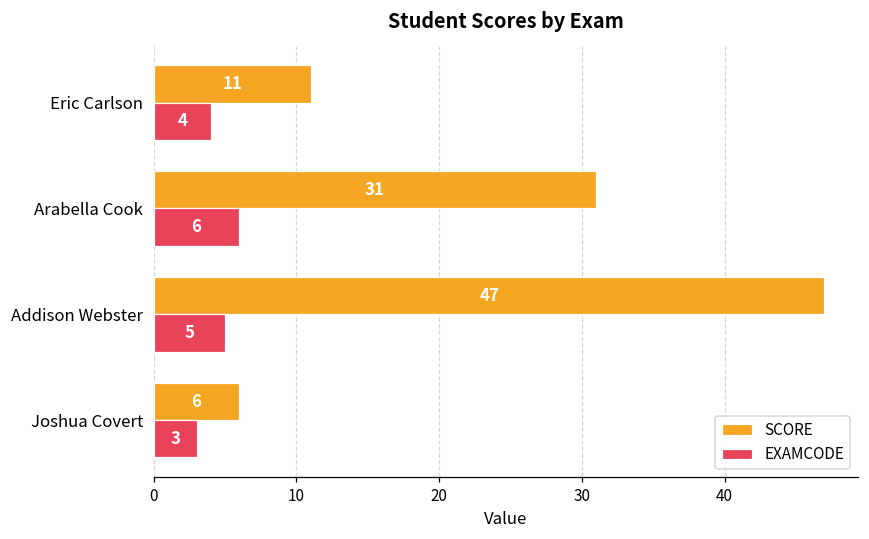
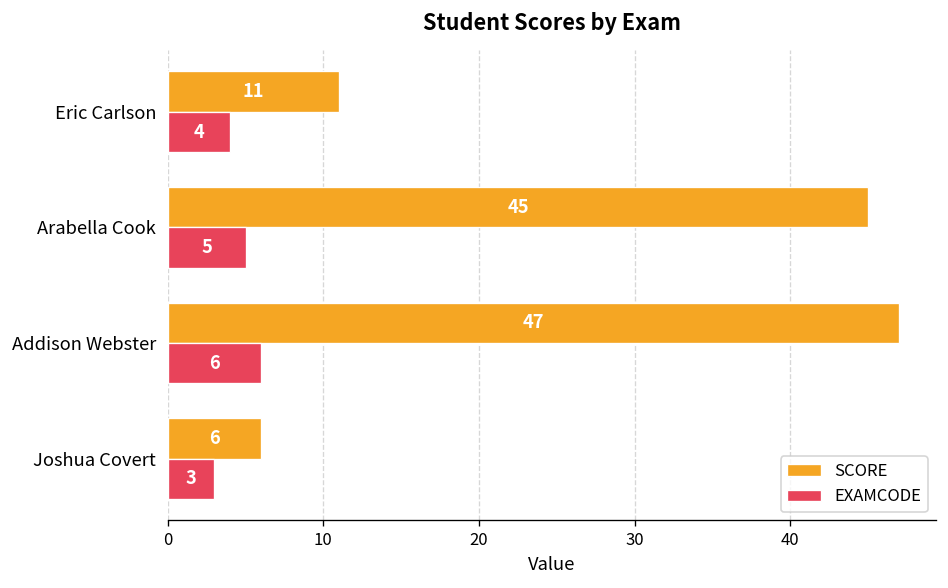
SCORE, Arabella Cook: 31 -> 45
EXAMCODE, Arabella Cook: 6 -> 5
EXAMCODE, Addison Webster: 5 -> 6
